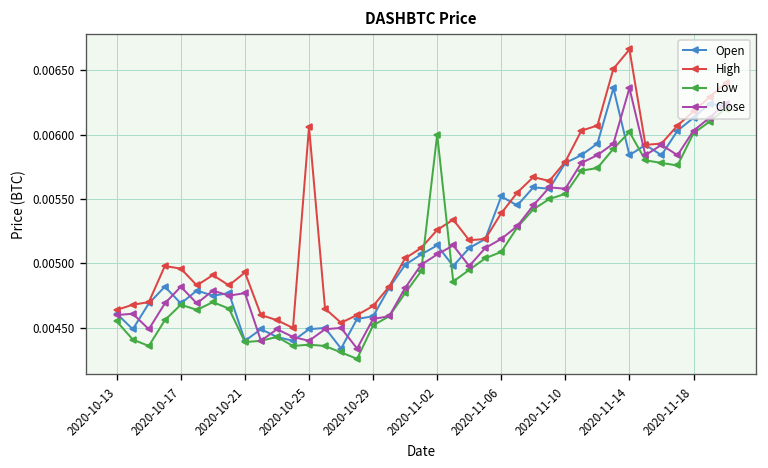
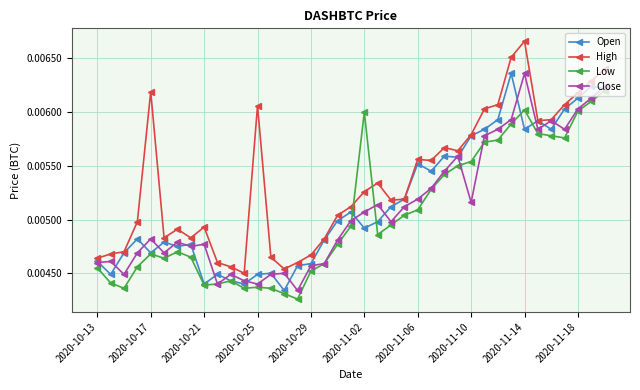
High, 2020-10-17: 0.00496 -> 0.00619
Open, 2020-11-02: 0.00514 -> 0.00492
High, 2020-11-06: 0.00539 -> 0.00556
Close, 2020-11-10: 0.00558 -> 0.00516
